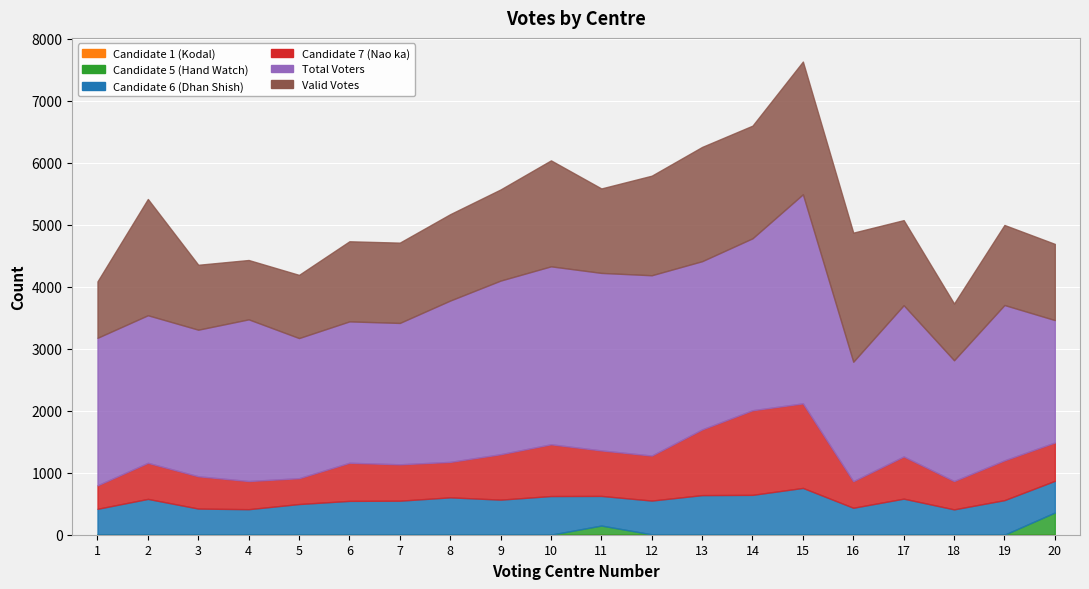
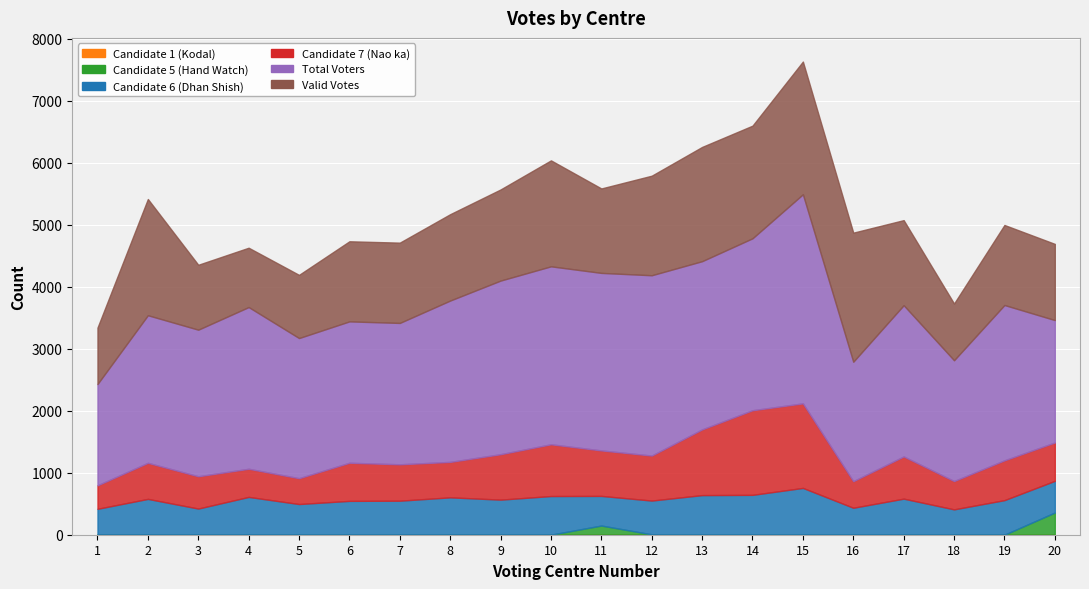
Total Voters, 1: 2400 -> 1600
Candidate 6 (Dhan Shish), 4: 400 -> 600
